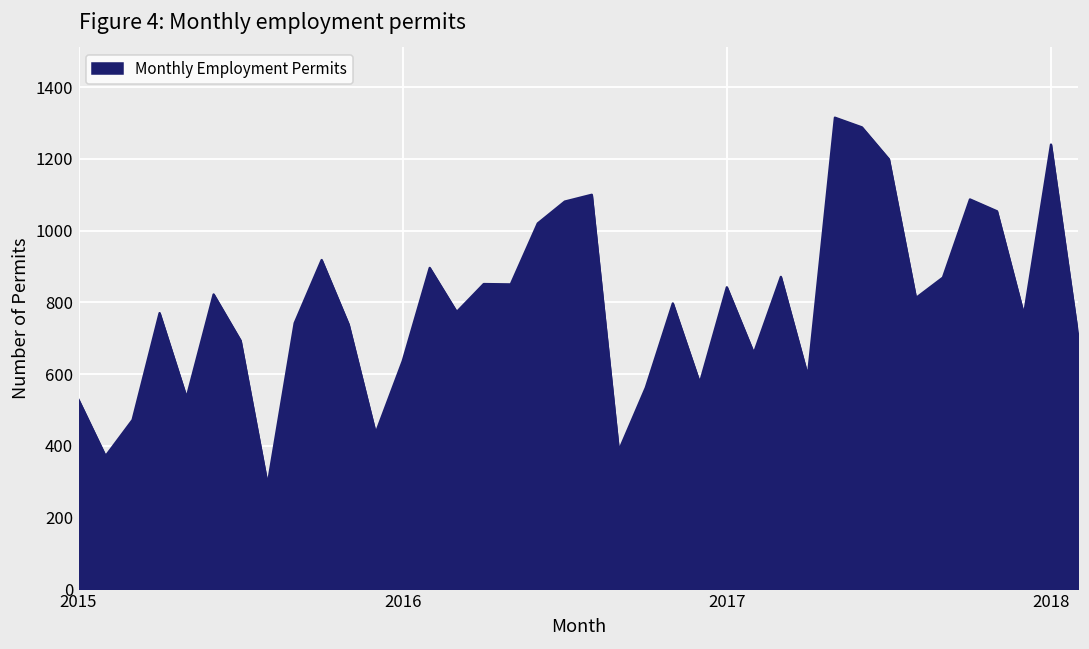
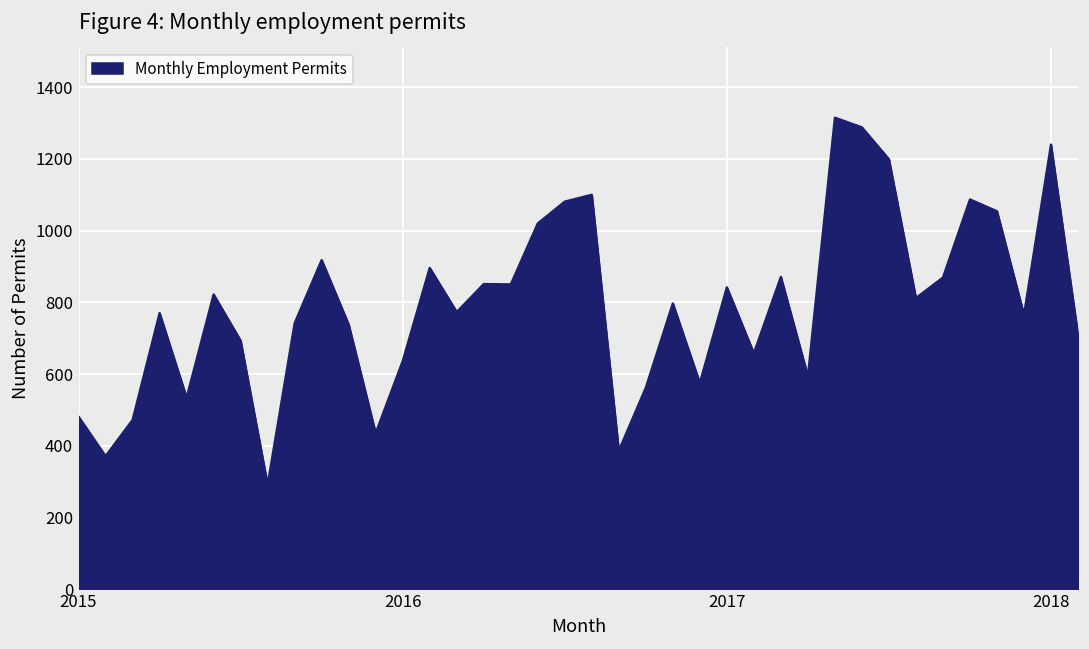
2015: 530 -> 480
